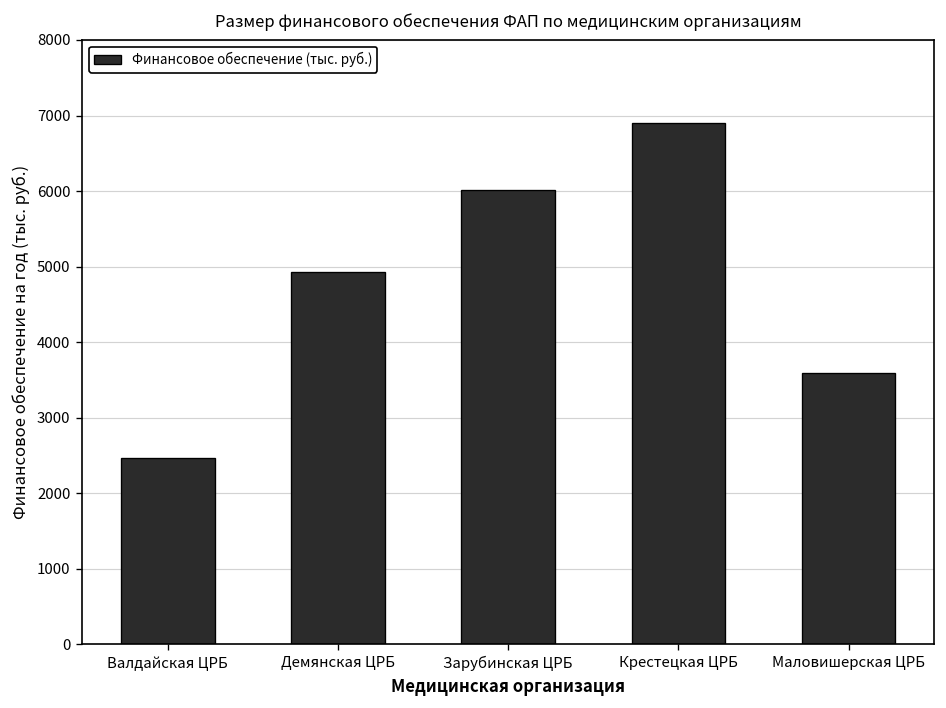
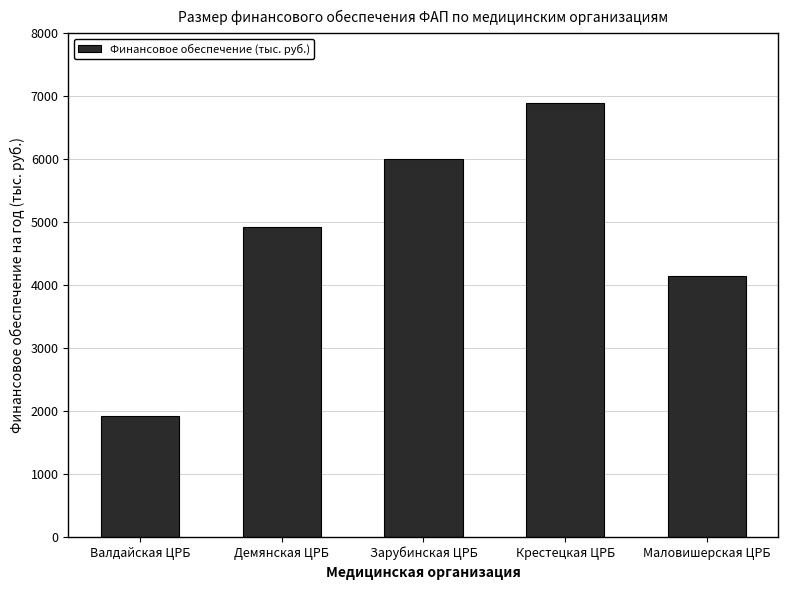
Валдайская ЦРБ: 2500 -> 1900
Маловишерская ЦРБ: 3600 -> 4100
